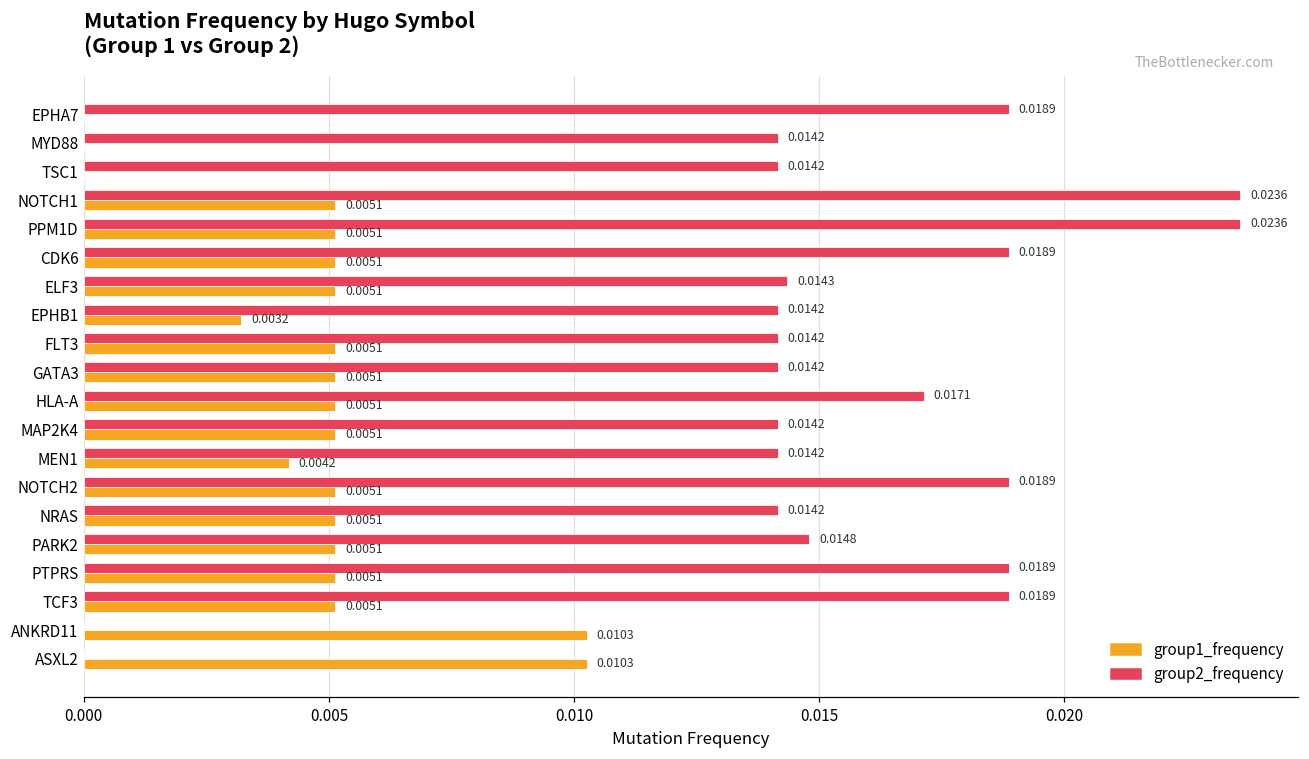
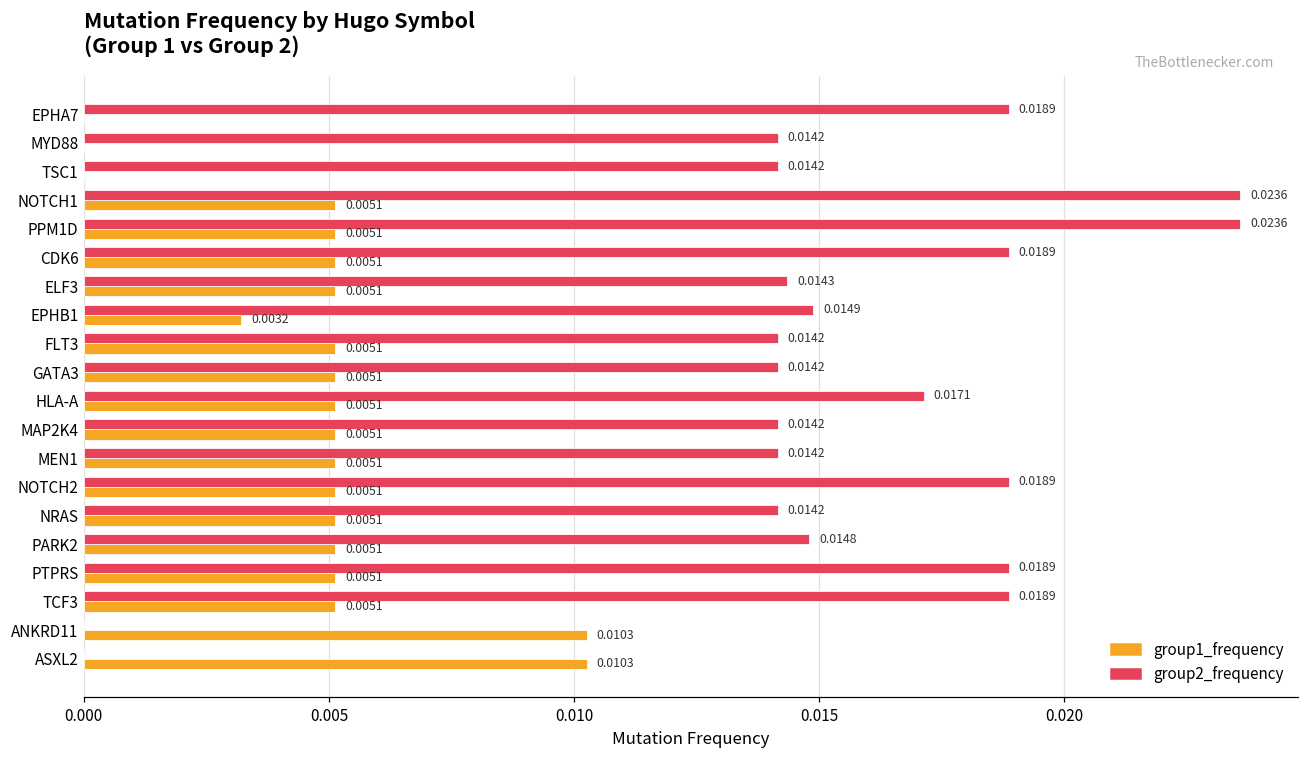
group2_frequency, EPHB1: 0.0142 -> 0.0149
group1_frequency, MEN1: 0.0042 -> 0.0051
